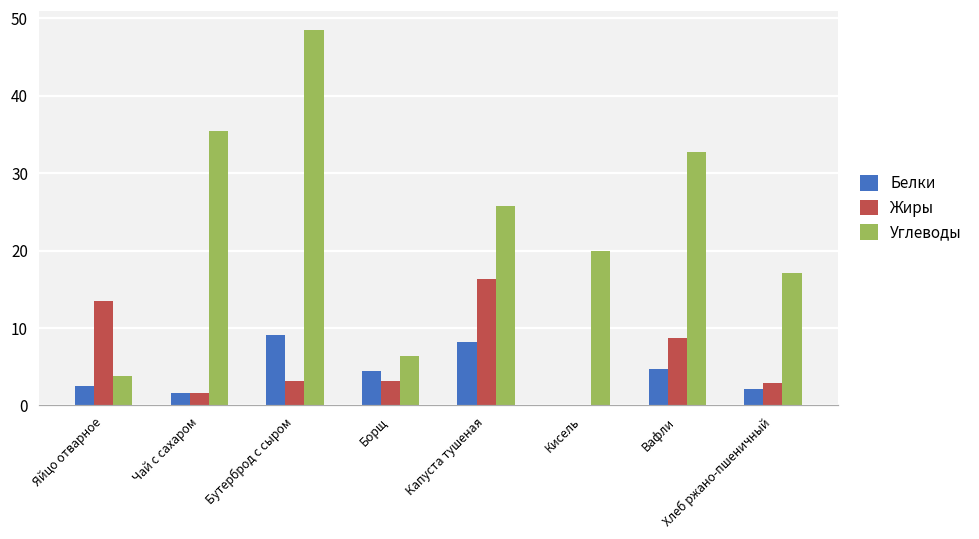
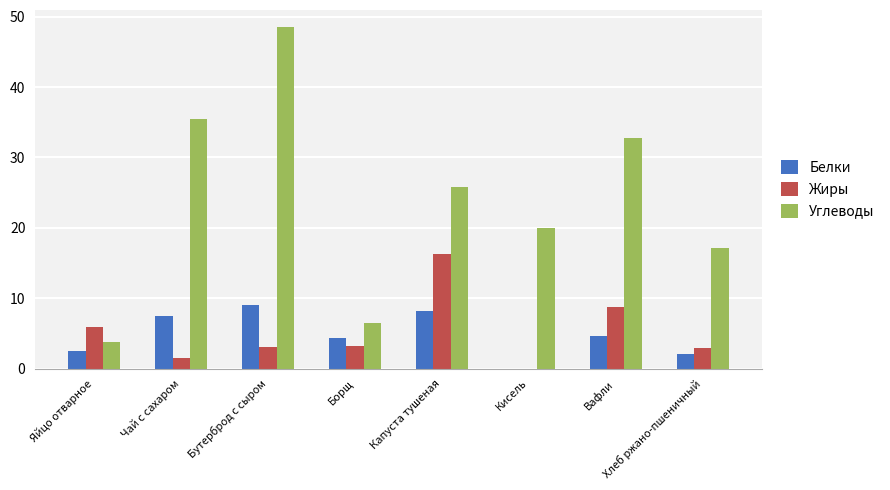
Жиры, Яйцо отварное: 14 -> 6
Белки, Чай с сахаром: 2 -> 7
